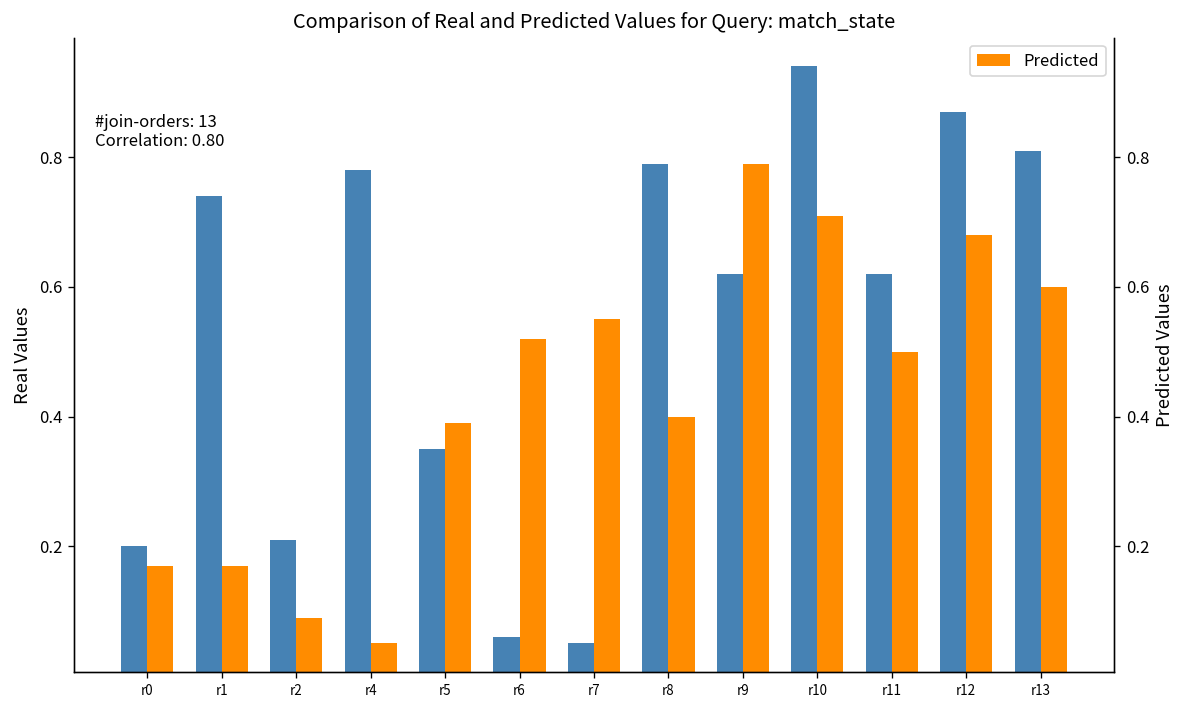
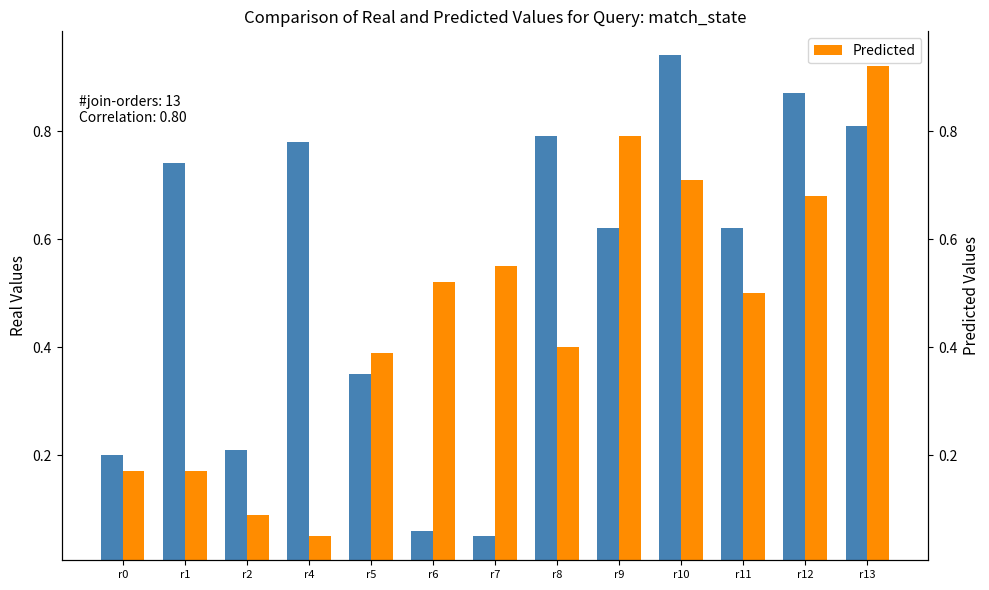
Predicted, r13: 0.60 -> 0.92
